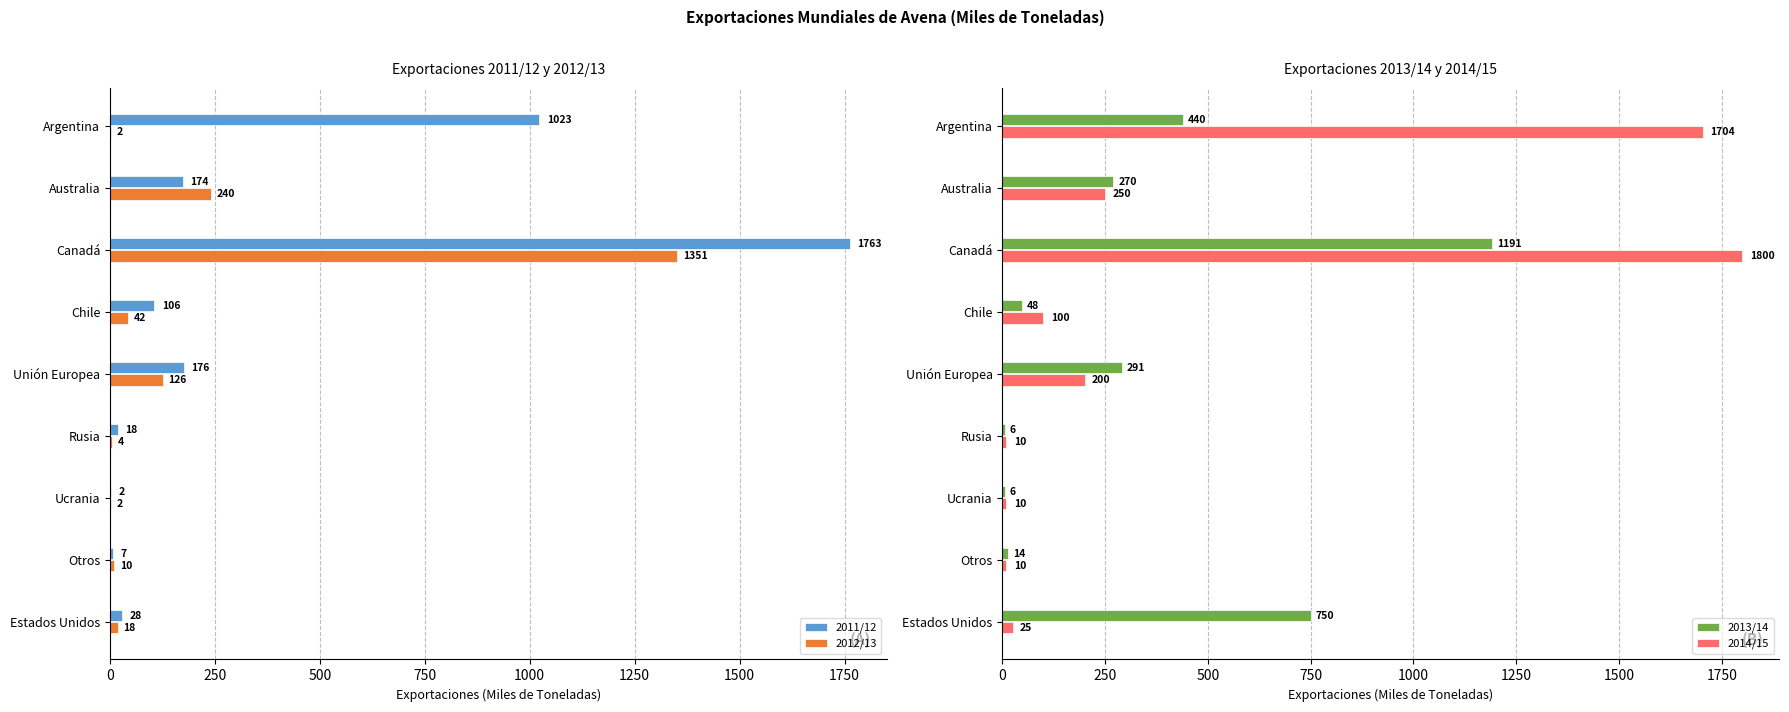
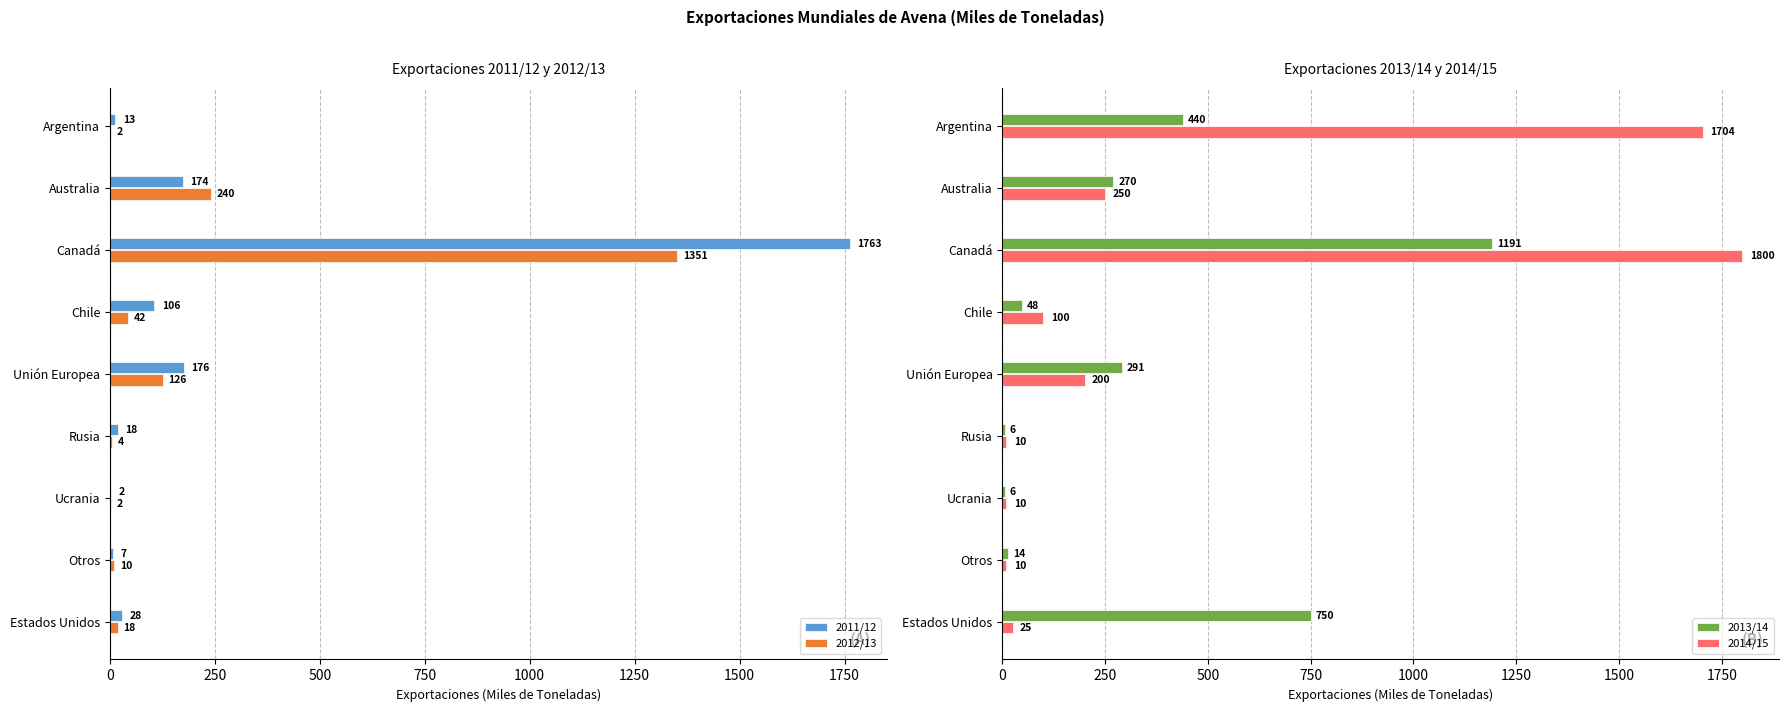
Exportaciones 2011/12 y 2012/13, 2011/12, Argentina: 1023 -> 13
